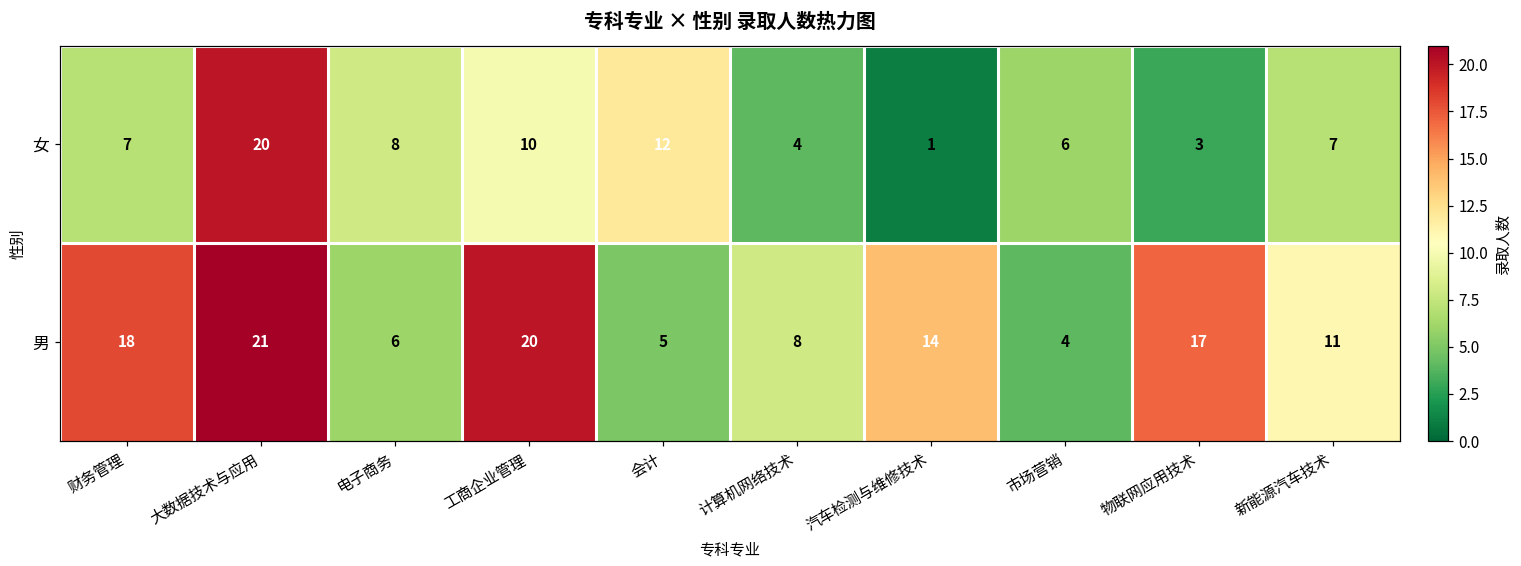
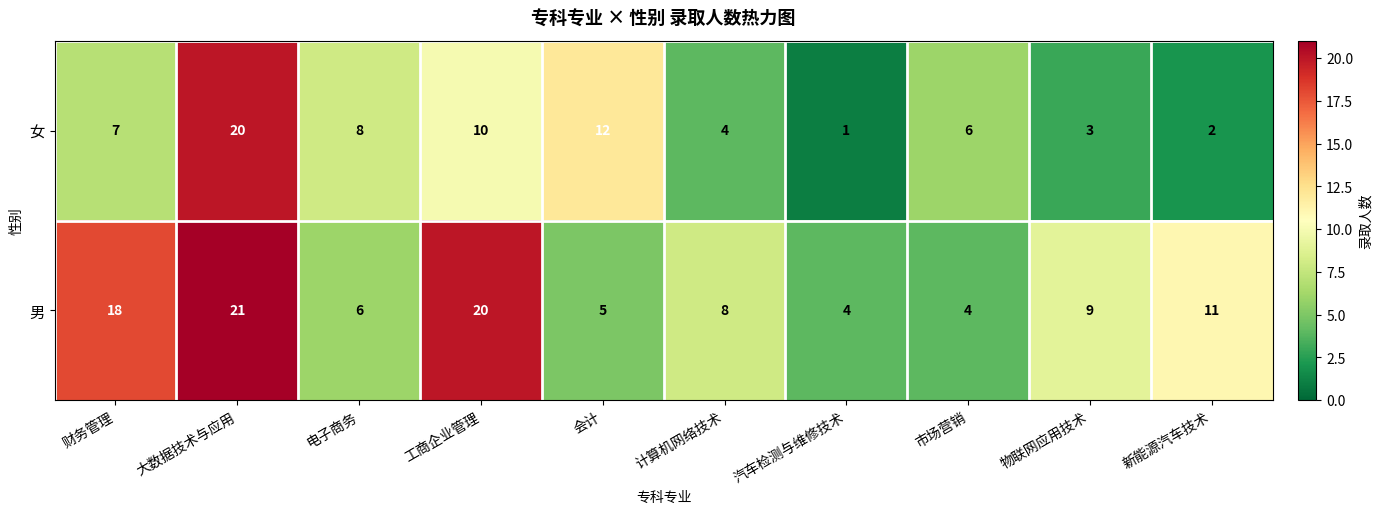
女, 新能源汽车技术: 7 -> 2
男, 汽车检测与维修技术: 14 -> 4
男, 物联网应用技术: 17 -> 9
